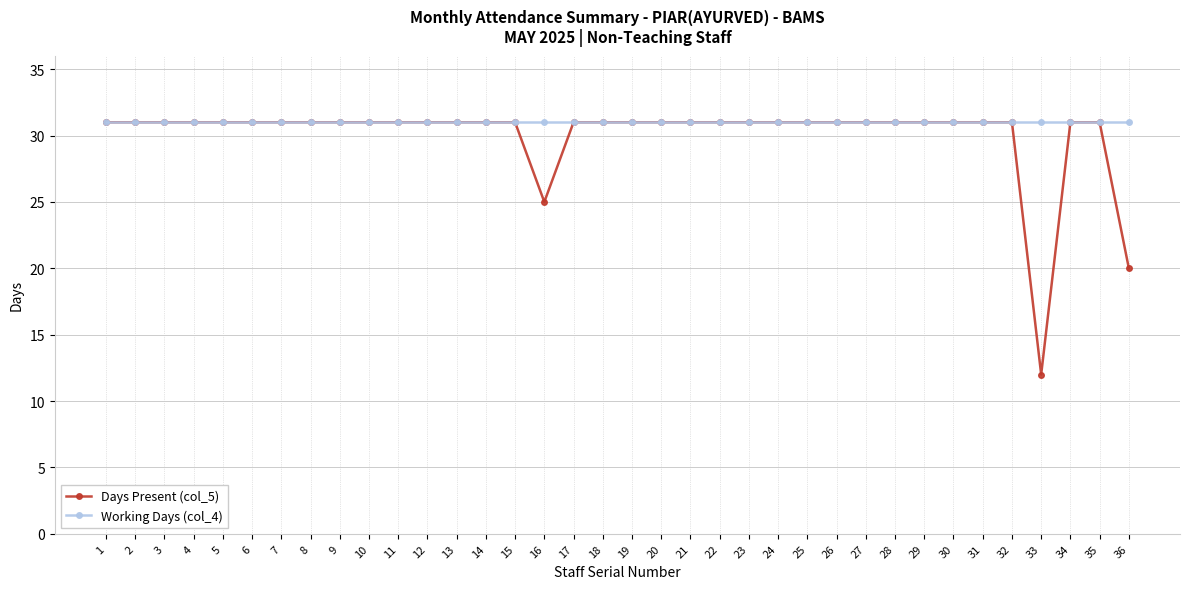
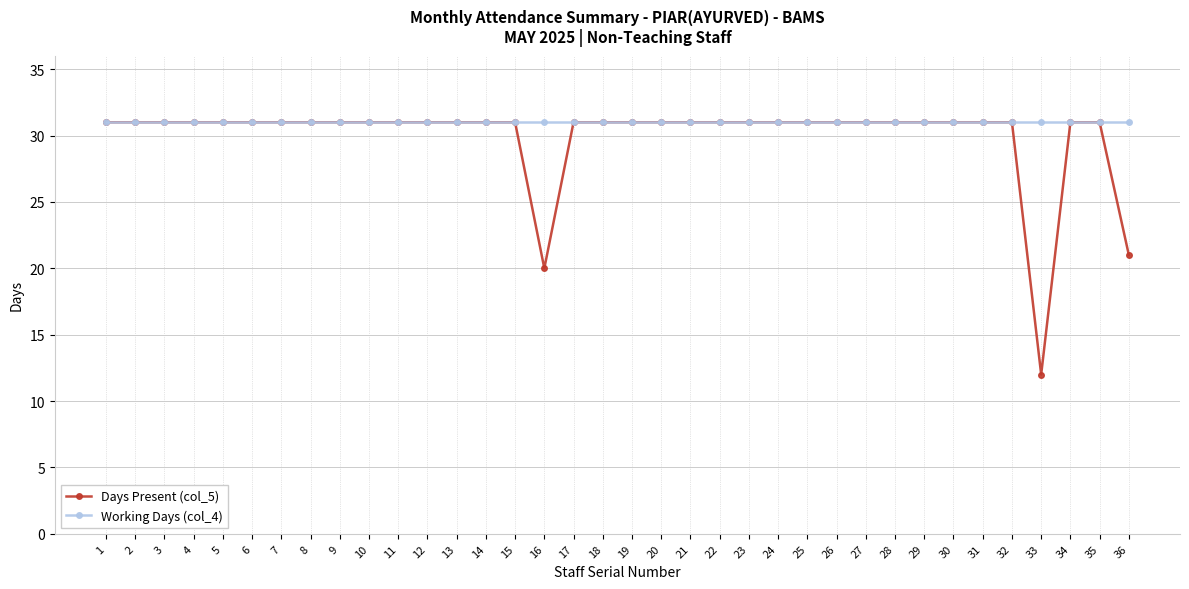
Days Present (col_5), 16: 25 -> 20
Days Present (col_5), 36: 20 -> 21
